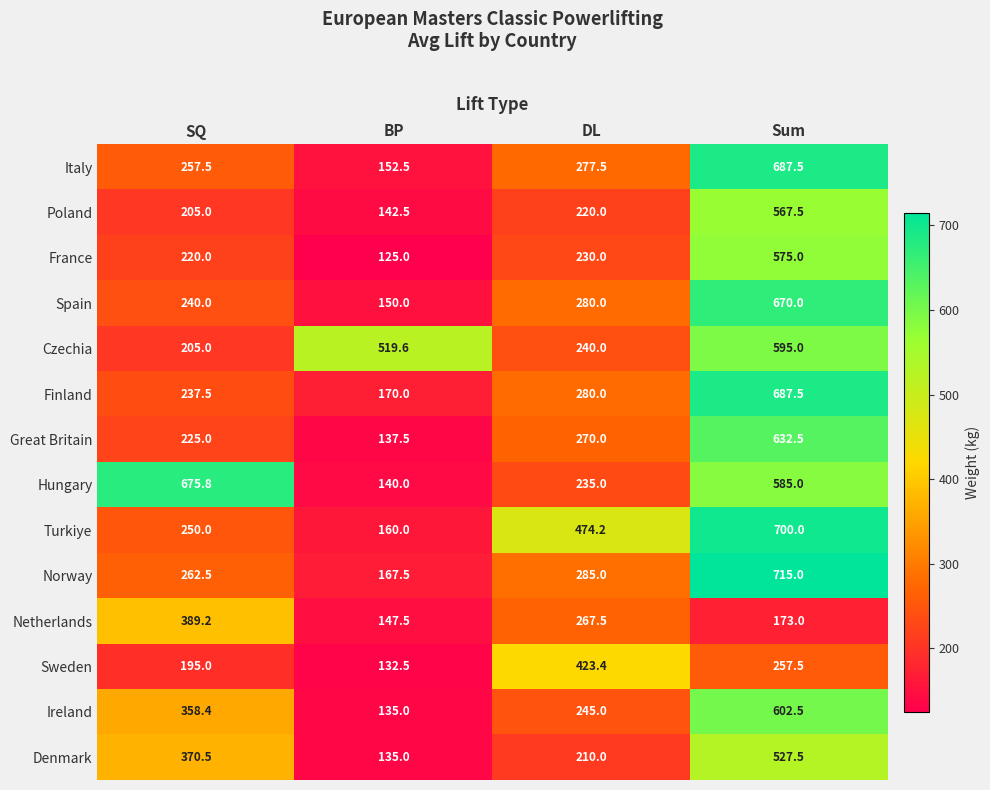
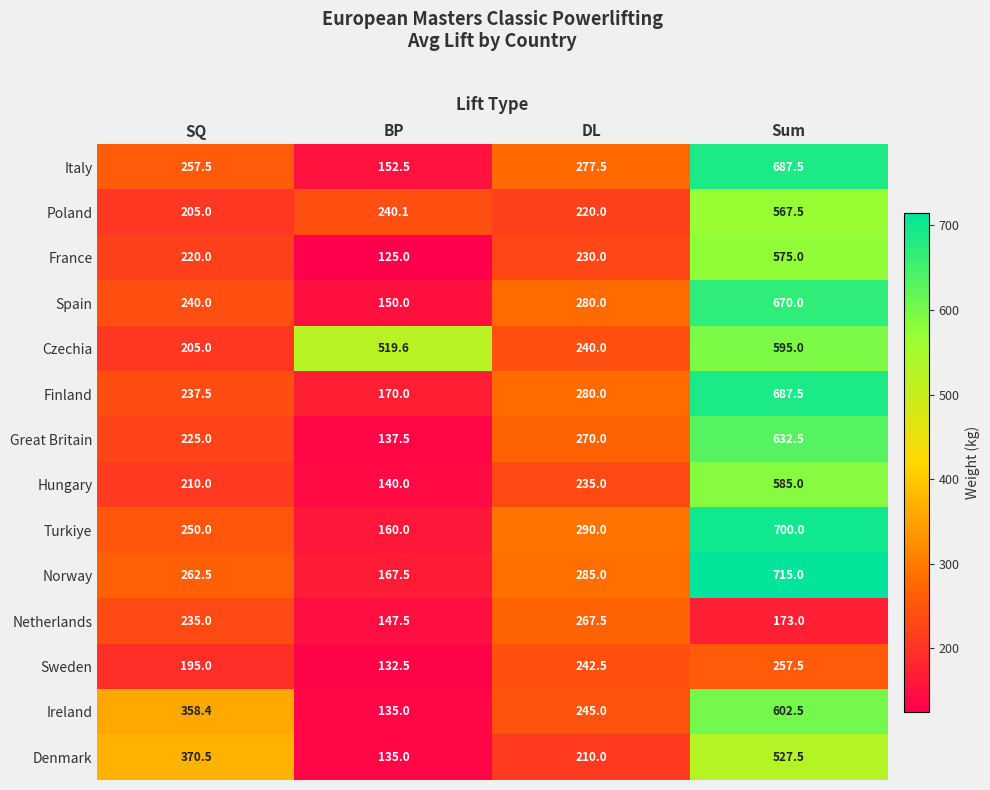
Poland, BP: 142.5 -> 240.1
Hungary, SQ: 675.8 -> 210.0
Turkiye, DL: 474.2 -> 290.0
Netherlands, SQ: 389.2 -> 235.0
Sweden, DL: 423.4 -> 242.5
